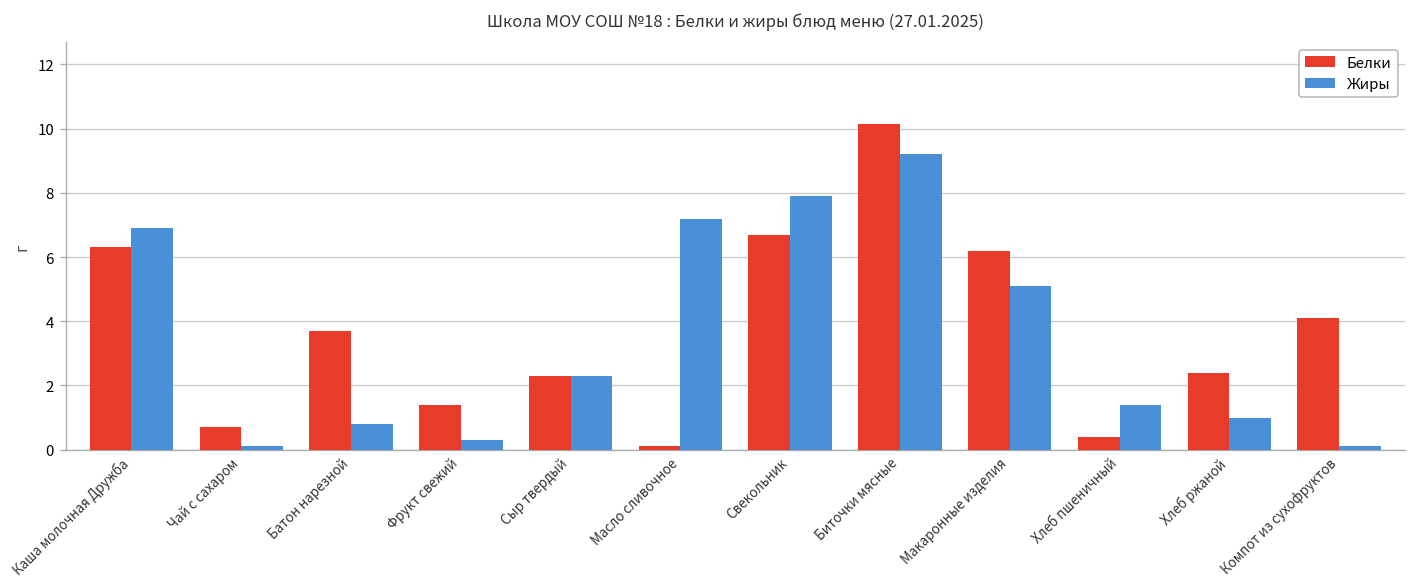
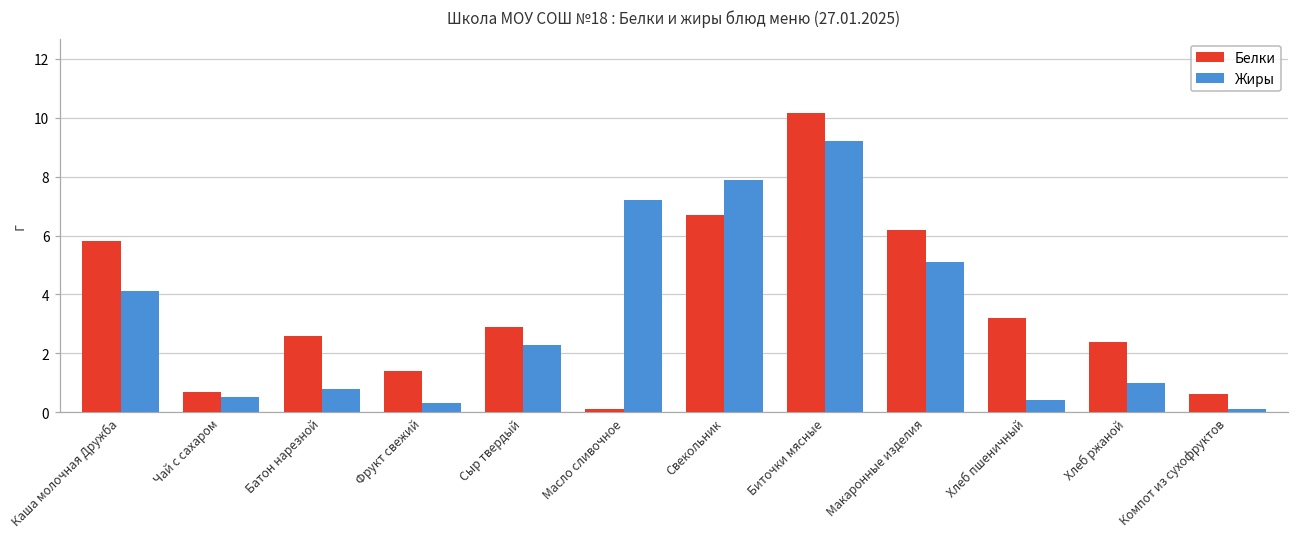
Белки, Каша молочная Дружба: 6.3 -> 5.8
Жиры, Каша молочная Дружба: 6.9 -> 4.1
Жиры, Чай с сахаром: 0.1 -> 0.5
Белки, Батон нарезной: 3.7 -> 2.6
Белки, Сыр твердый: 2.3 -> 2.9
Белки, Хлеб пшеничный: 0.4 -> 3.2
Жиры, Хлеб пшеничный: 1.4 -> 0.4
Белки, Компот из сухофруктов: 4.1 -> 0.6
